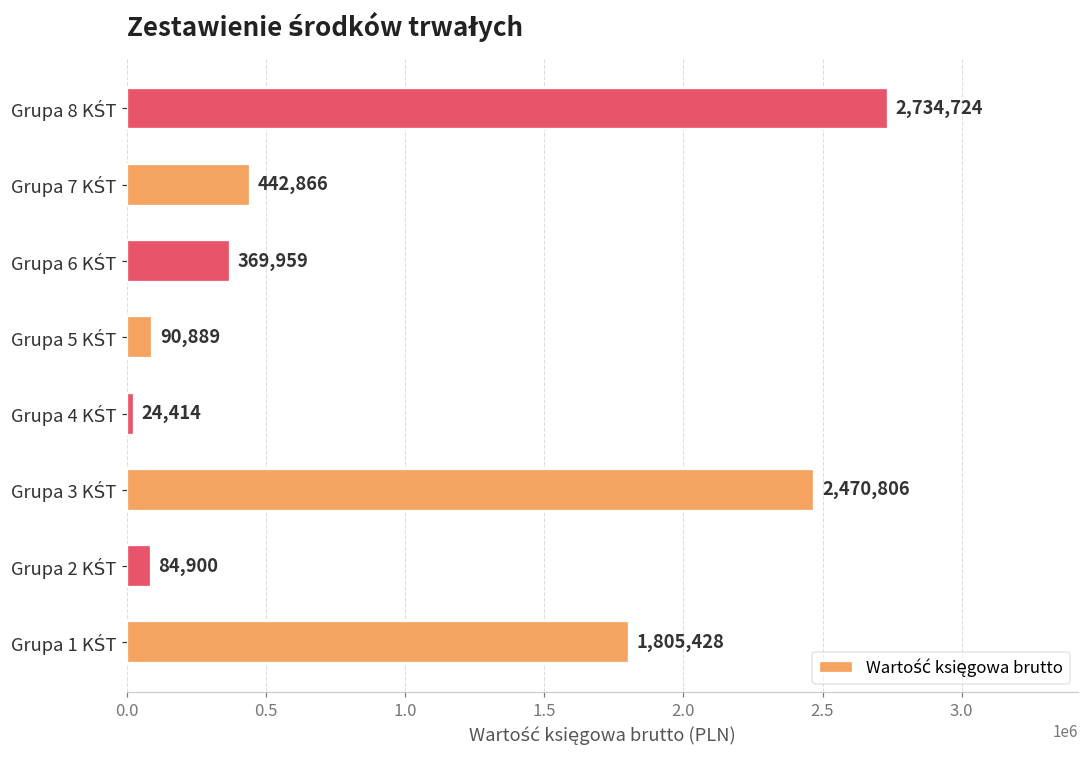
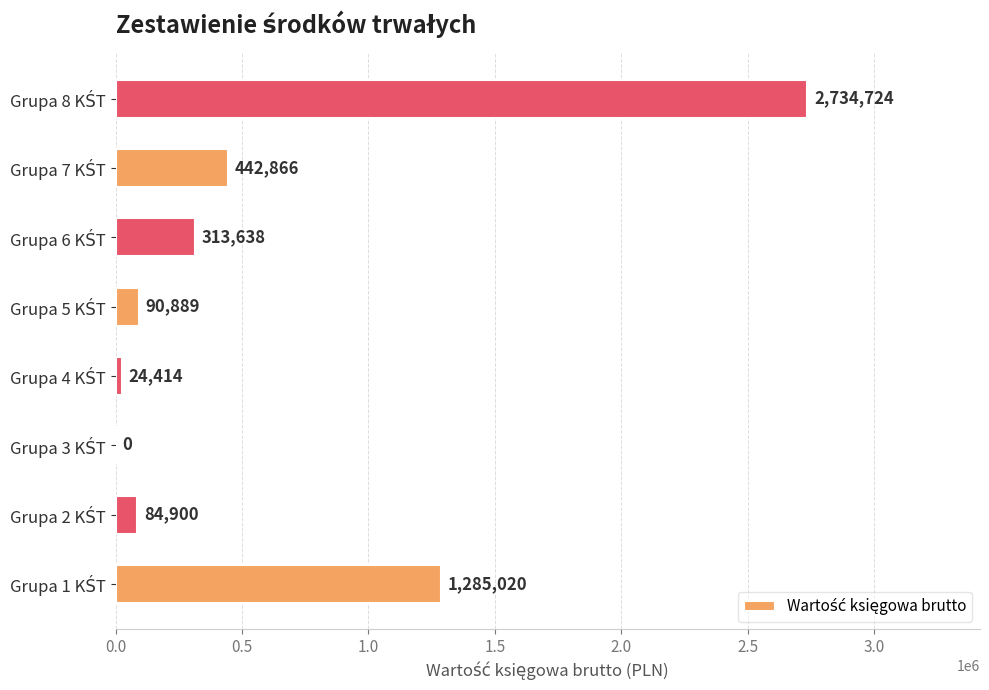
Grupa 6 KŚT: 369,959 -> 313,638
Grupa 3 KŚT: 2,470,806 -> 0
Grupa 1 KŚT: 1,805,428 -> 1,285,020
